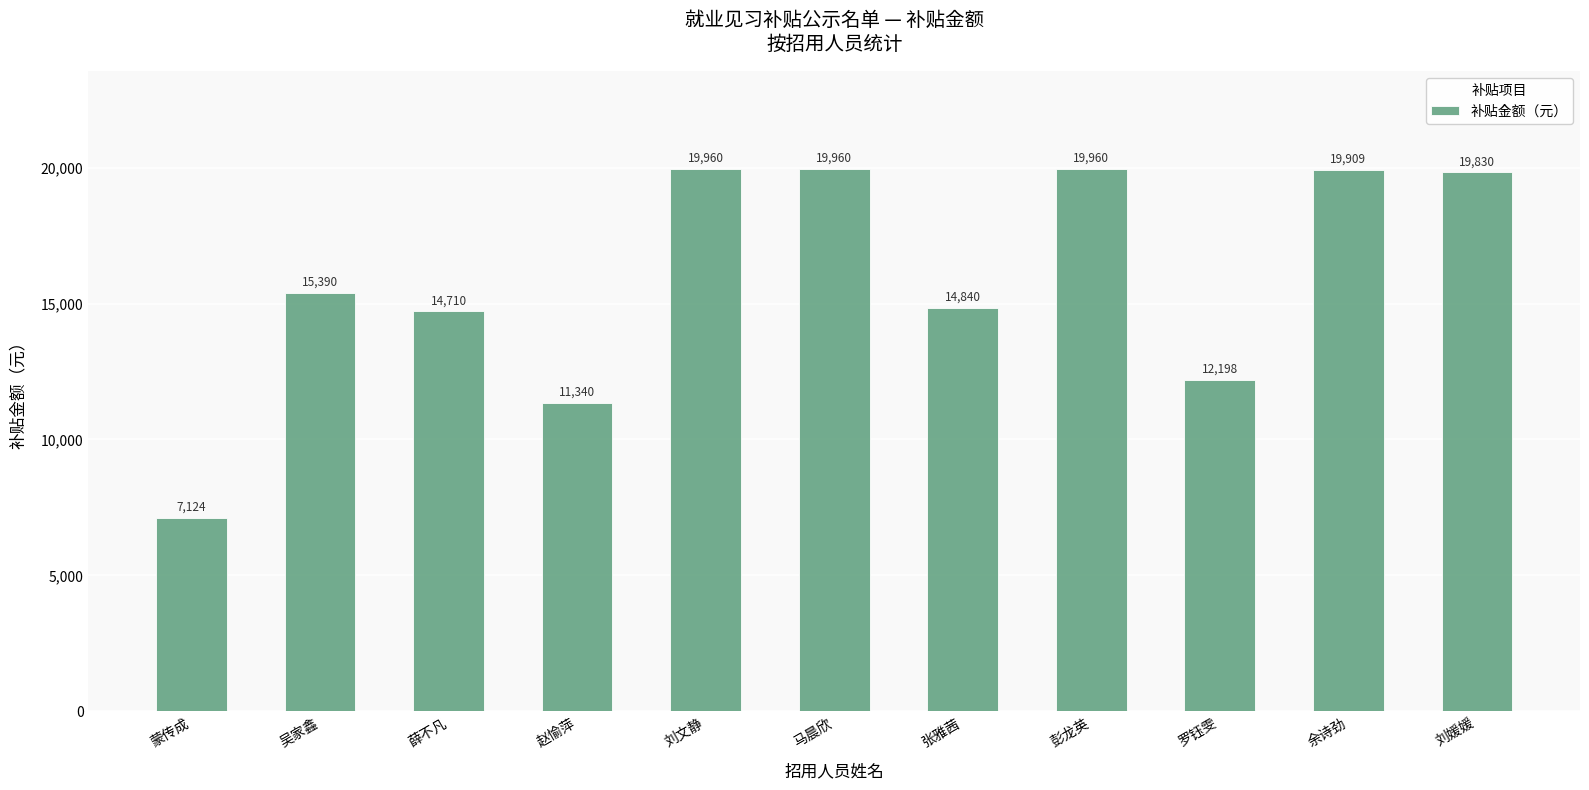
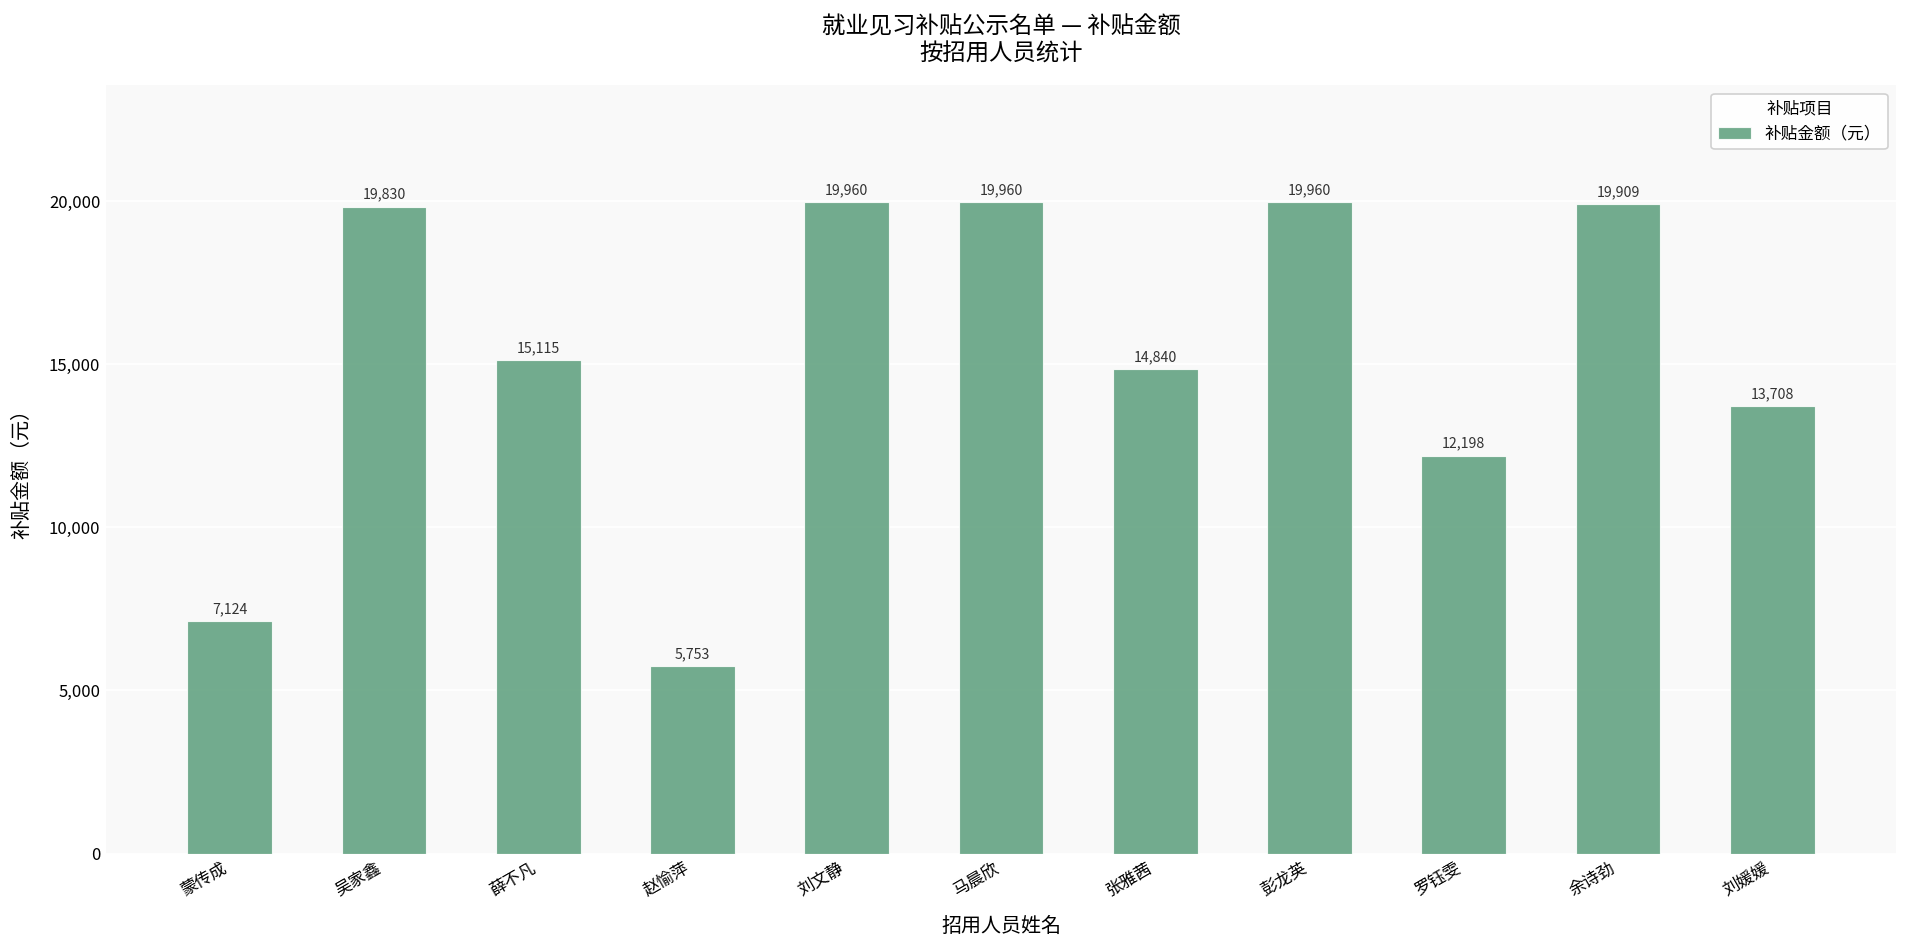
吴家鑫: 15,390 -> 19,830
薛不凡: 14,710 -> 15,115
赵愉萍: 11,340 -> 5,753
刘媛媛: 19,830 -> 13,708
